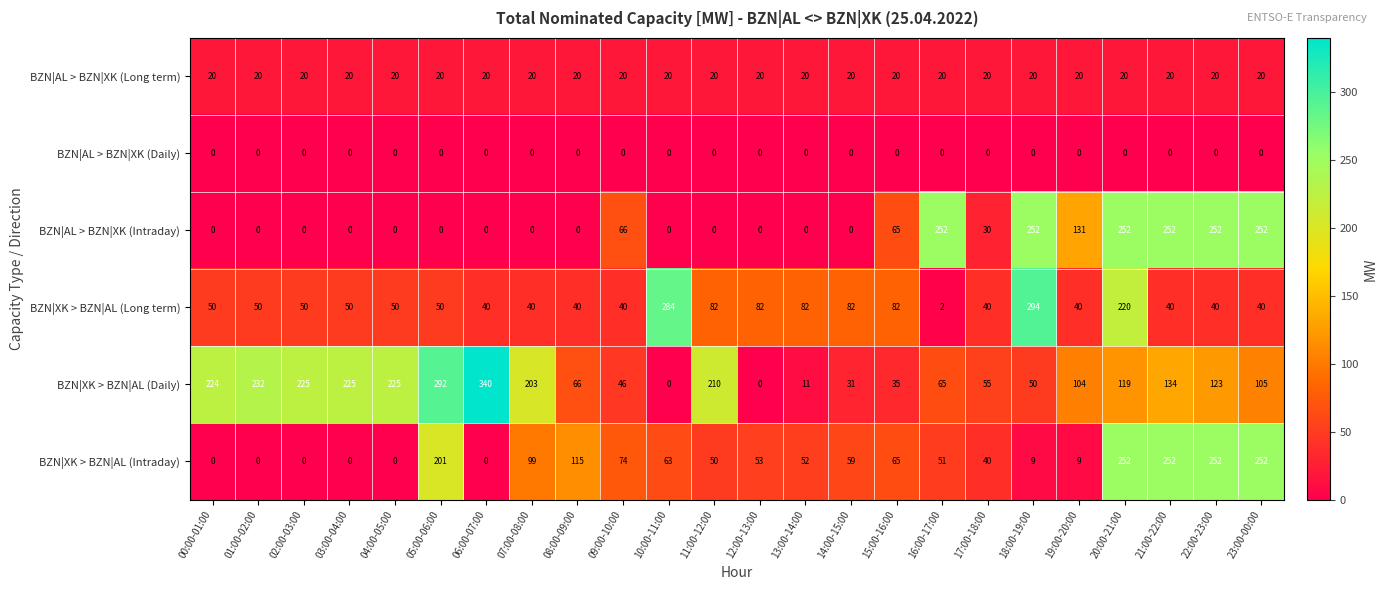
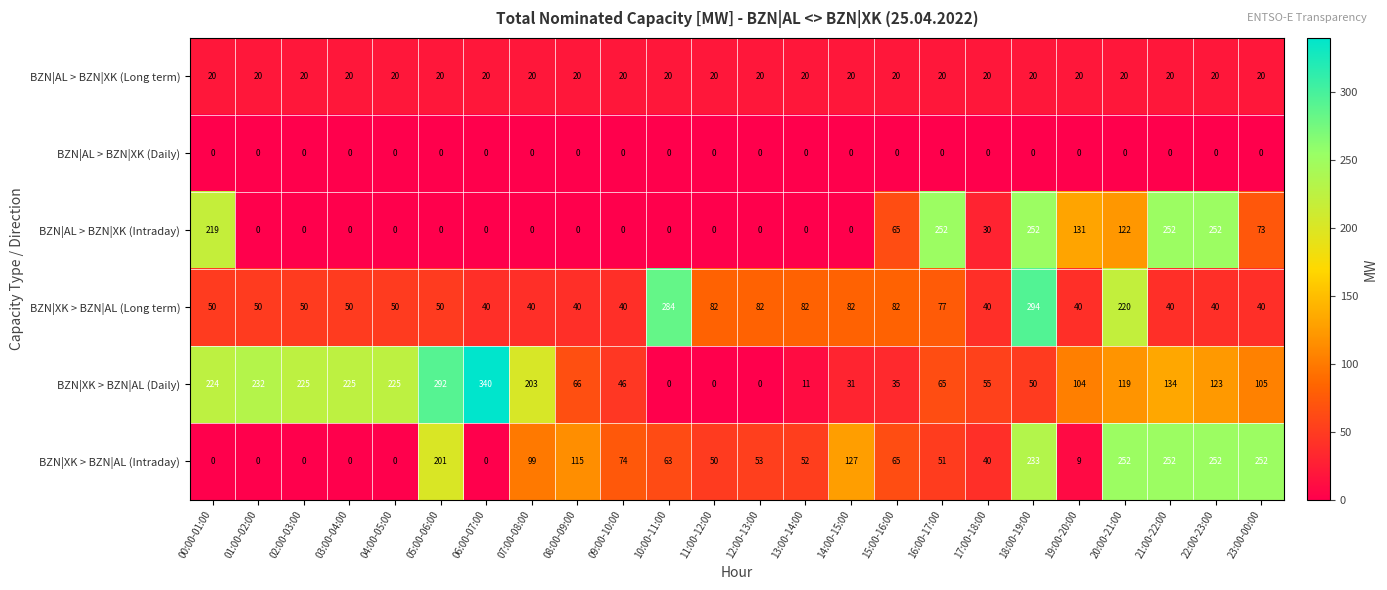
BZN|AL > BZN|XK (Intraday), 00:00-01:00: 0 -> 219
BZN|AL > BZN|XK (Intraday), 09:00-10:00: 66 -> 0
BZN|AL > BZN|XK (Intraday), 20:00-21:00: 252 -> 122
BZN|AL > BZN|XK (Intraday), 23:00-00:00: 252 -> 73
BZN|XK > BZN|AL (Long term), 16:00-17:00: 2 -> 77
BZN|XK > BZN|AL (Daily), 11:00-12:00: 210 -> 0
BZN|XK > BZN|AL (Intraday), 14:00-15:00: 59 -> 127
BZN|XK > BZN|AL (Intraday), 18:00-19:00: 9 -> 233
